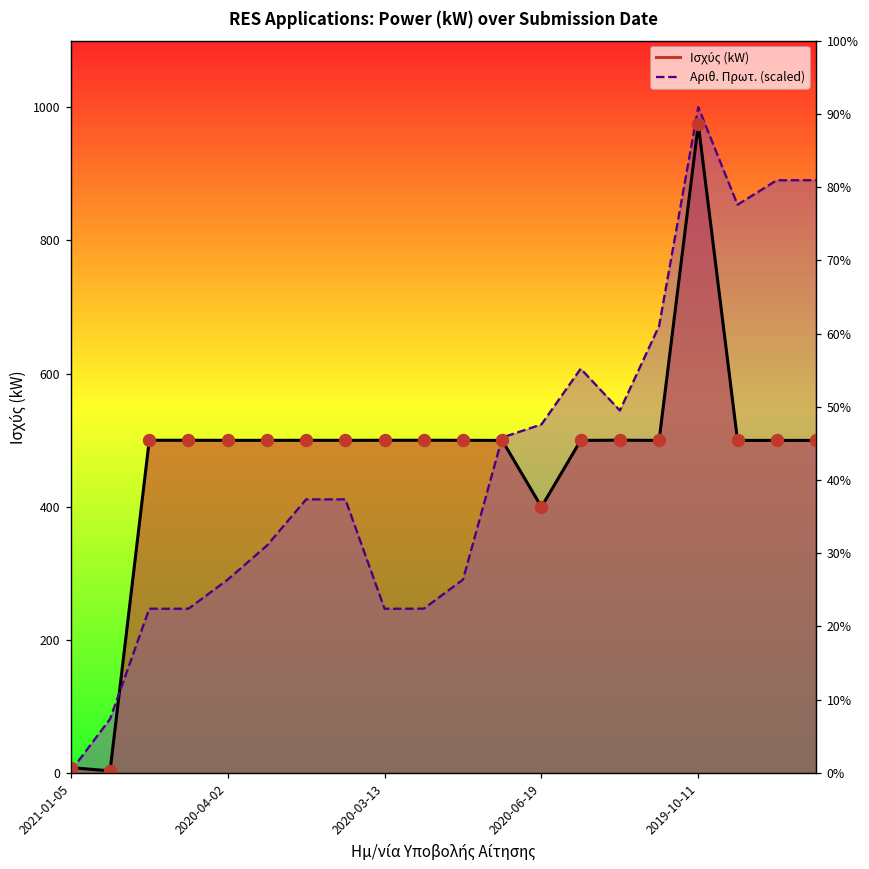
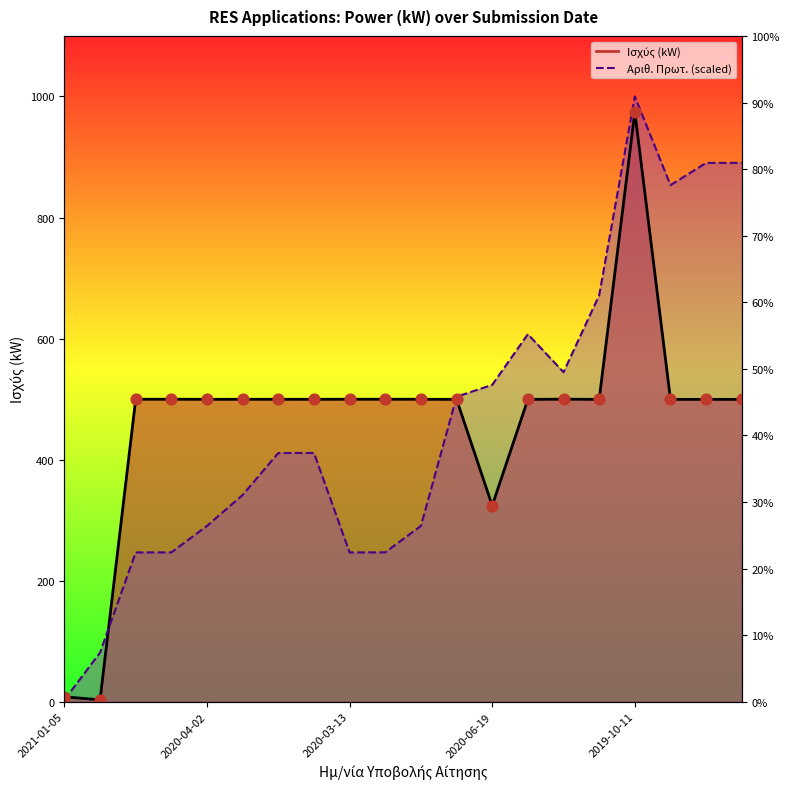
Ισχύς (kW), 2020-06-19: 400 -> 320
